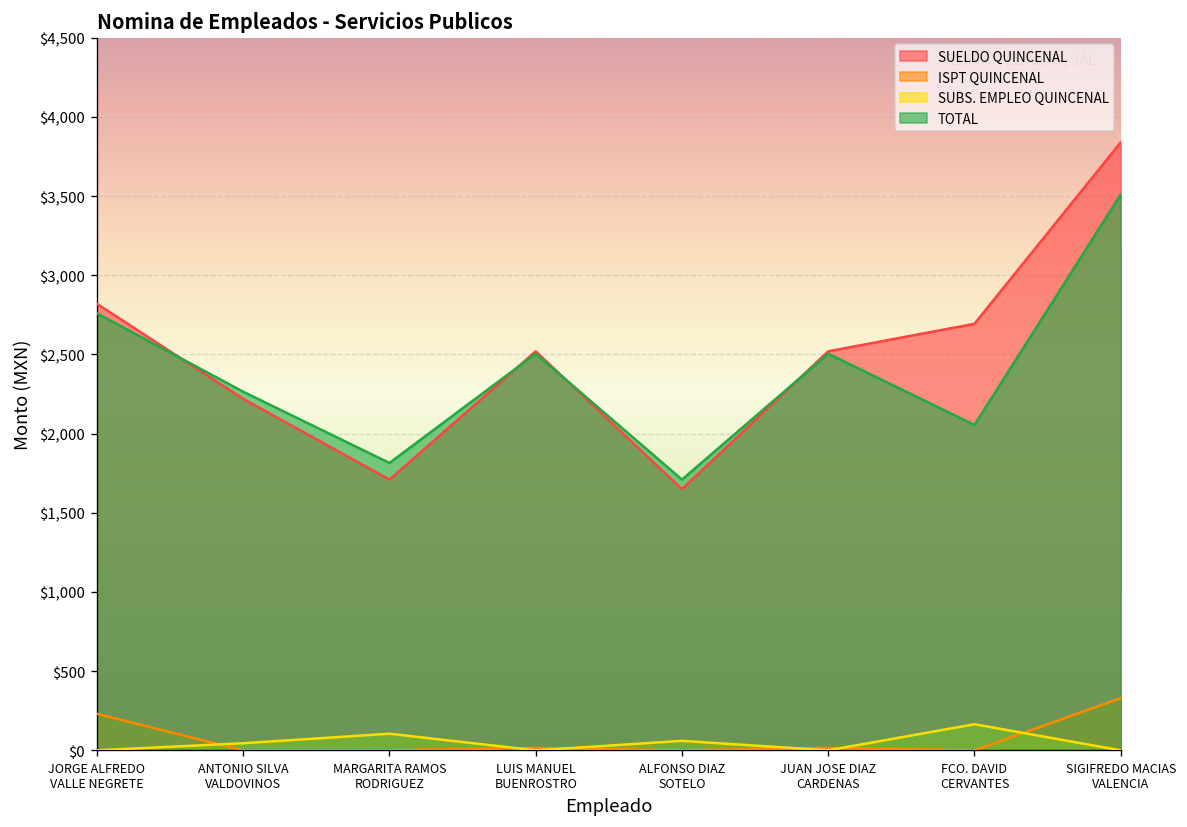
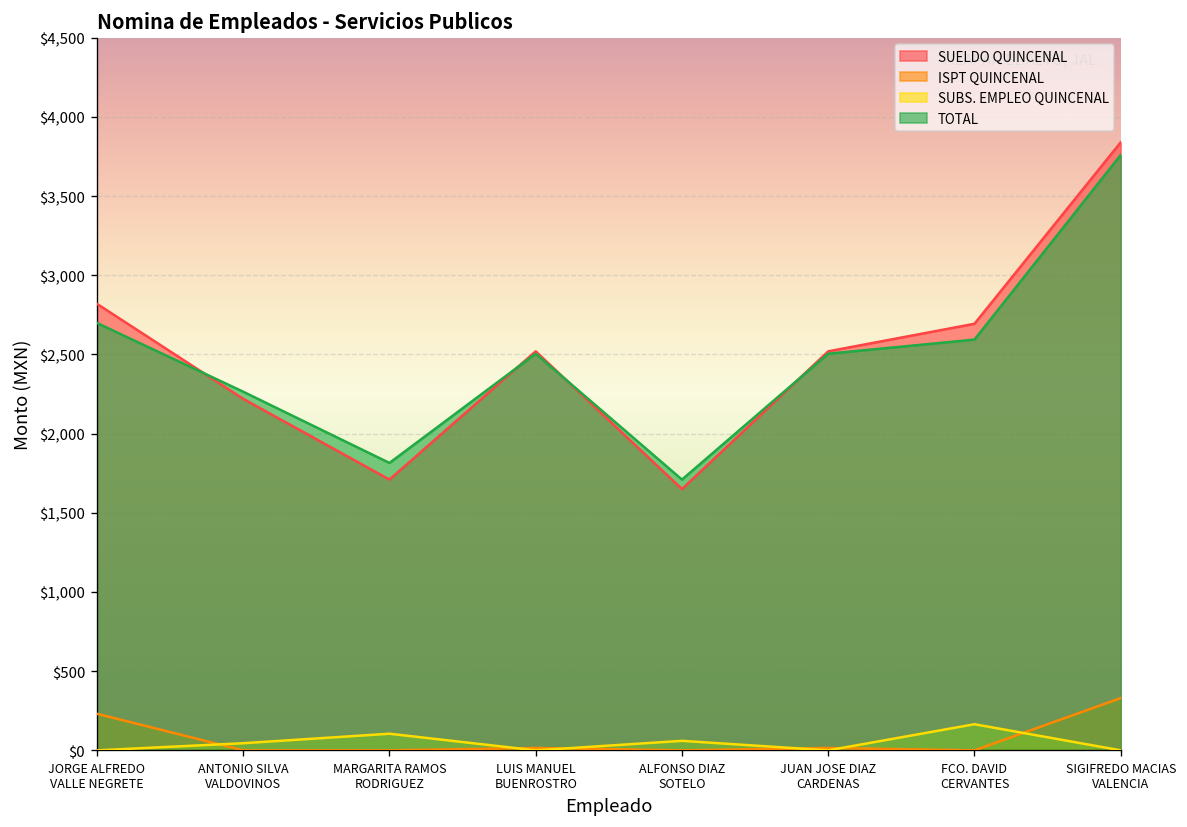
TOTAL, JORGE ALFREDO VALLE NEGRETE: $2,760 -> $2,700
TOTAL, FCO. DAVID CERVANTES: $2,060 -> $2,590
TOTAL, SIGIFREDO MACIAS VALENCIA: $3,510 -> $3,760
